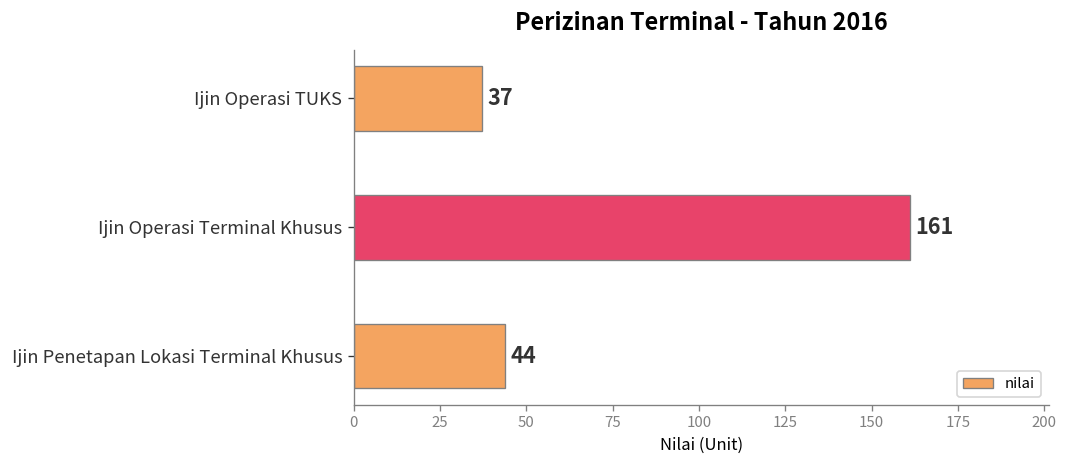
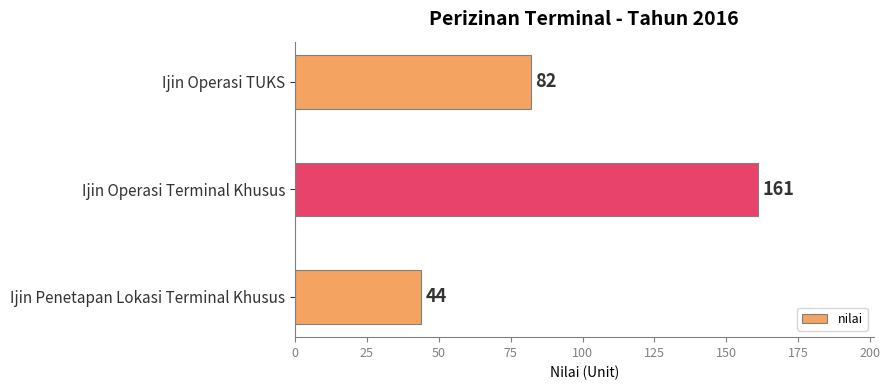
Ijin Operasi TUKS: 37 -> 82
